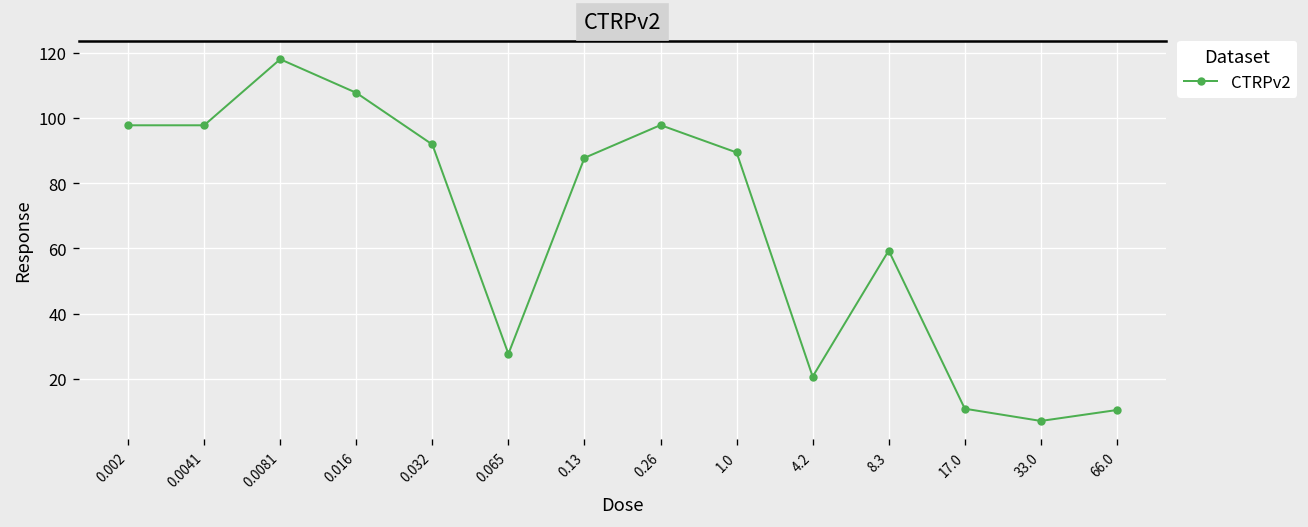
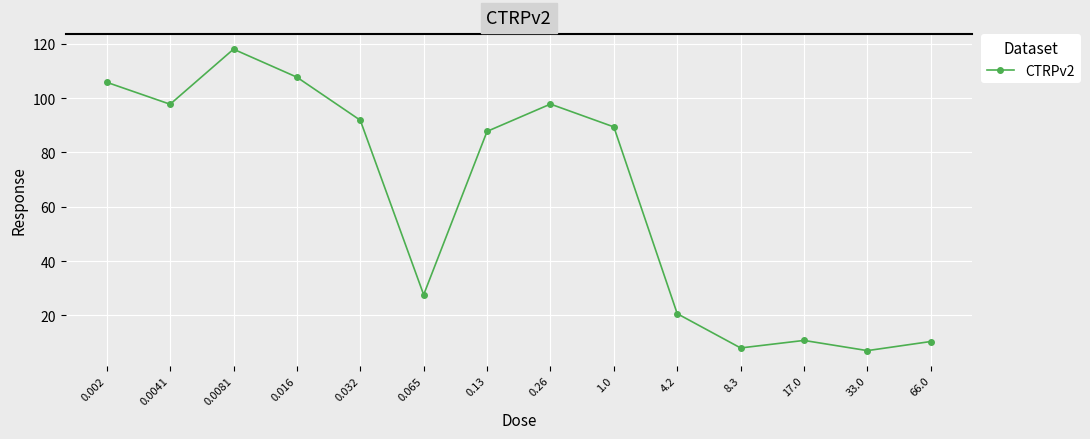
0.002: 98 -> 106
8.3: 59 -> 8
